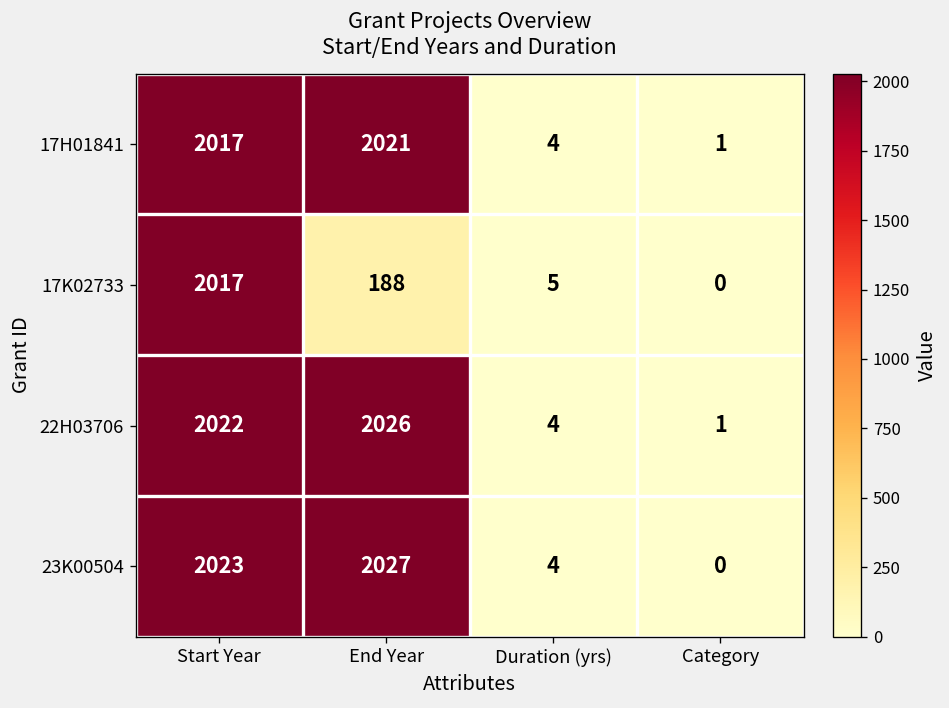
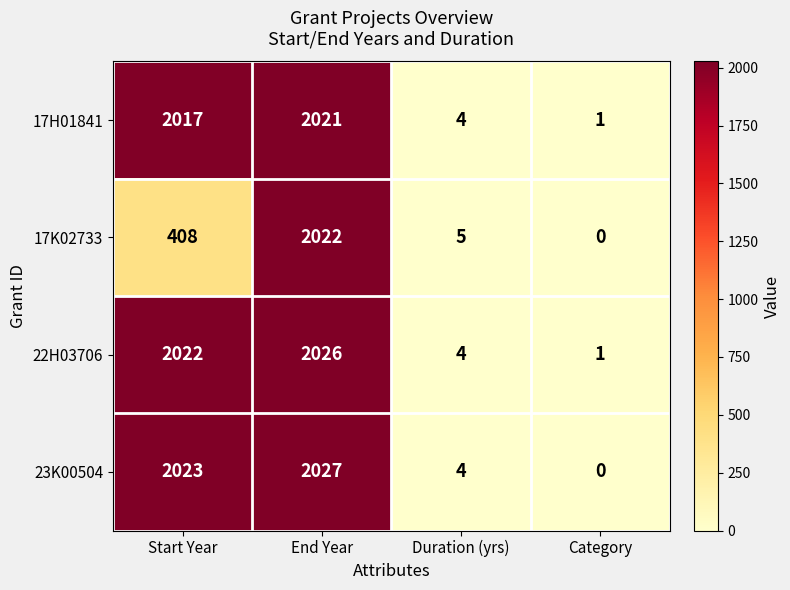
17K02733, Start Year: 2017 -> 408
17K02733, End Year: 188 -> 2022
